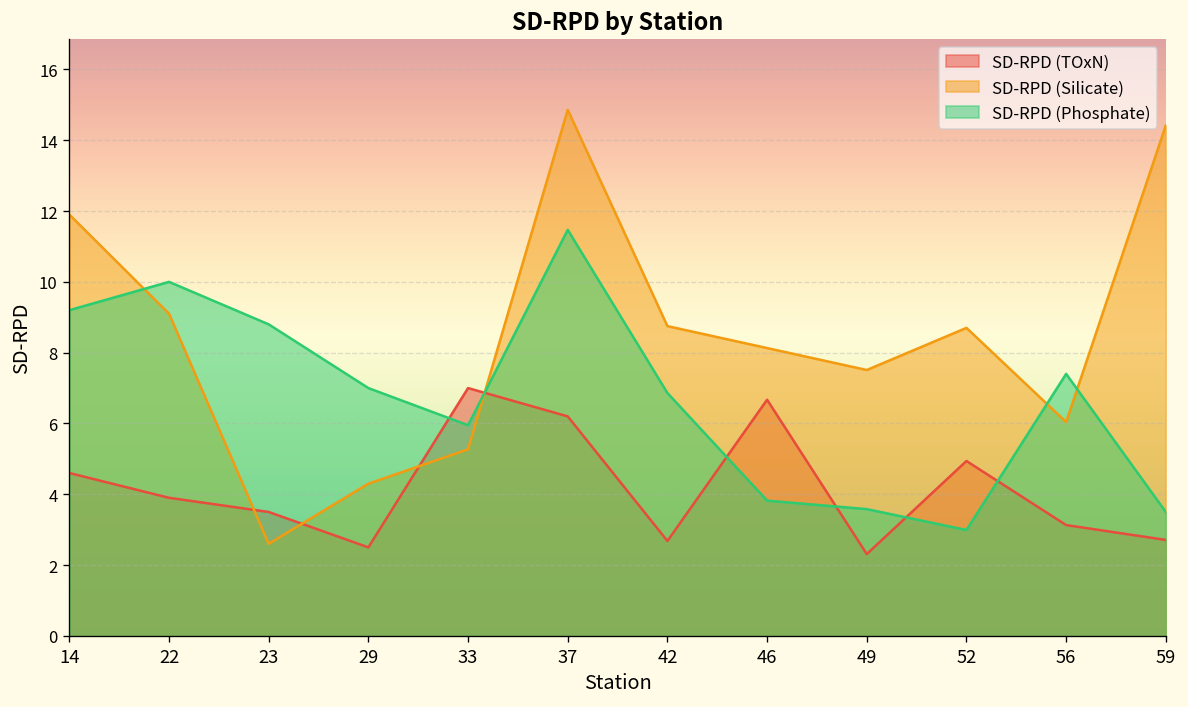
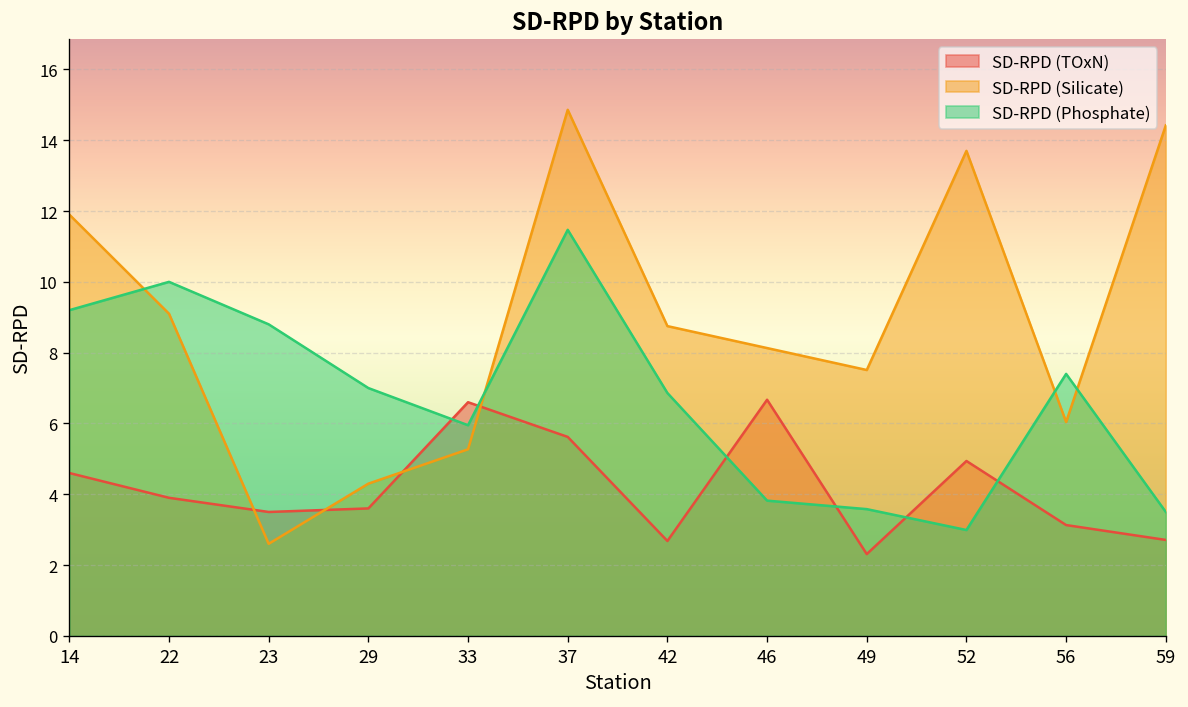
SD-RPD (TOxN), 29: 2.5 -> 3.6
SD-RPD (TOxN), 33: 7.0 -> 6.6
SD-RPD (TOxN), 37: 6.2 -> 5.6
SD-RPD (Silicate), 52: 8.7 -> 13.7
